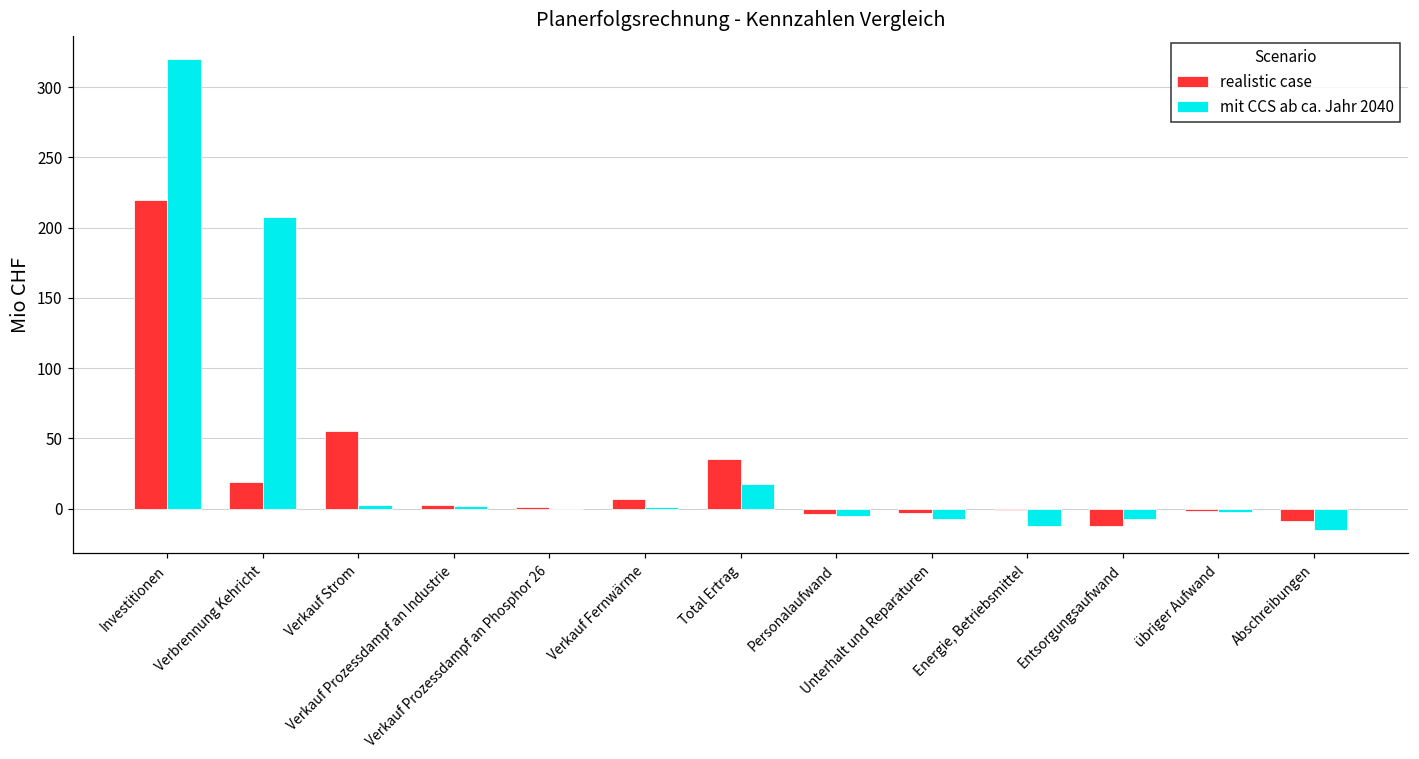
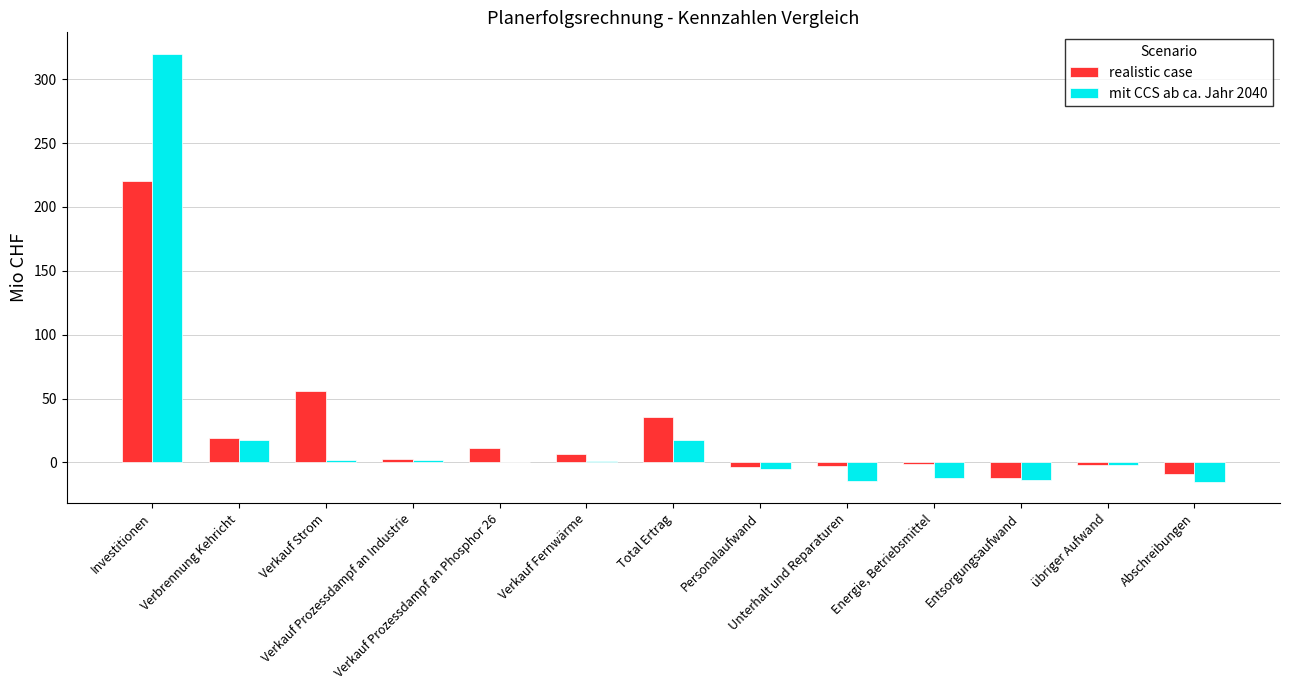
mit CCS ab ca. Jahr 2040, Verbrennung Kehricht: 208 -> 18
realistic case, Verkauf Prozessdampf an Phosphor 26: 1 -> 11
mit CCS ab ca. Jahr 2040, Unterhalt und Reparaturen: -8 -> -14
mit CCS ab ca. Jahr 2040, Entsorgungsaufwand: -7 -> -14
